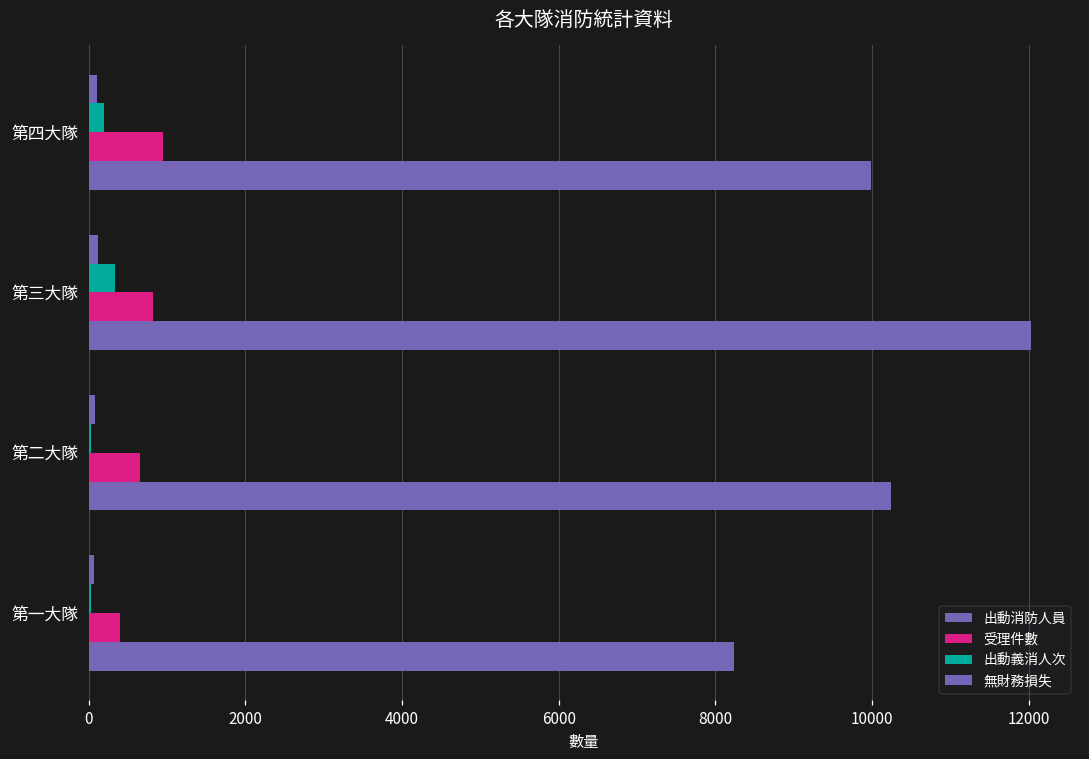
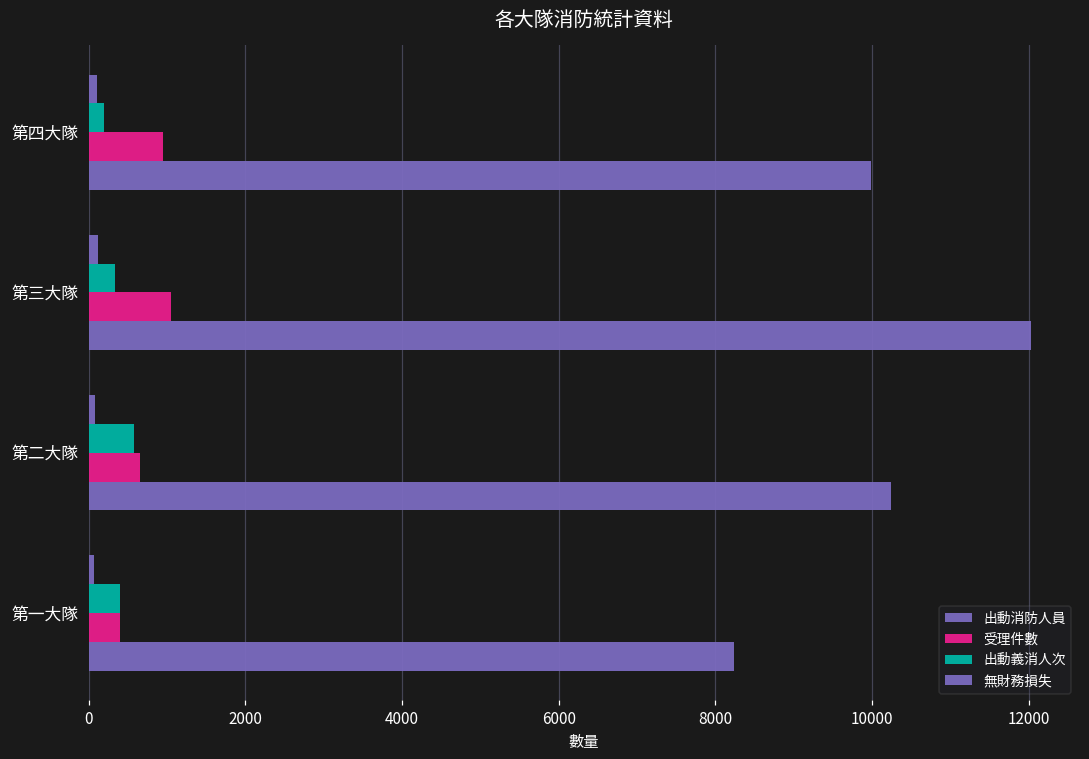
受理件數, 第三大隊: 800 -> 1000
出動義消人次, 第二大隊: 0 -> 600
出動義消人次, 第一大隊: 0 -> 400
